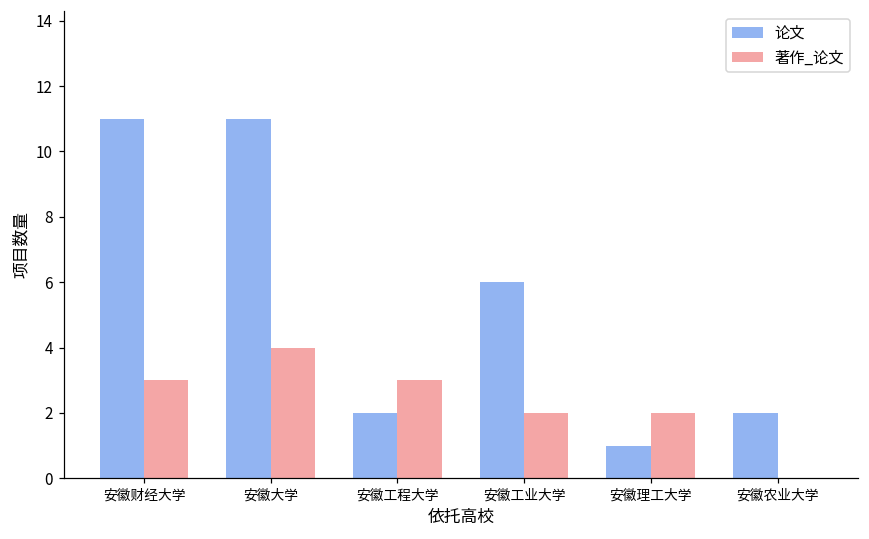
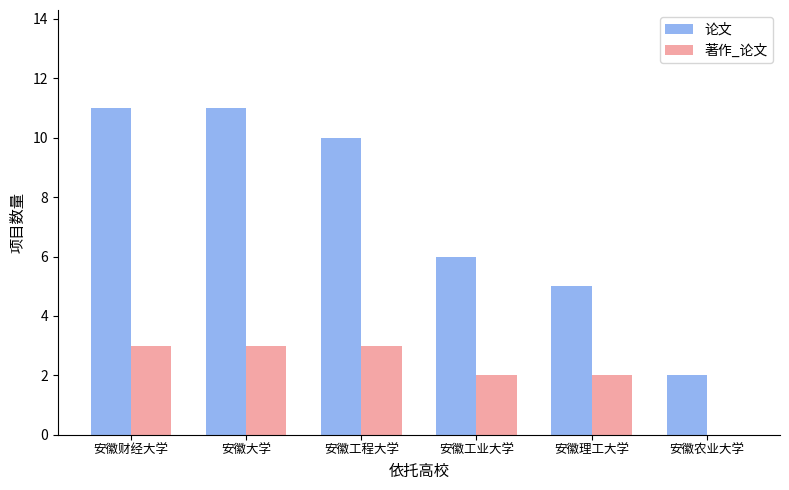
著作_论文, 安徽大学: 4 -> 3
论文, 安徽工程大学: 2 -> 10
论文, 安徽理工大学: 1 -> 5
